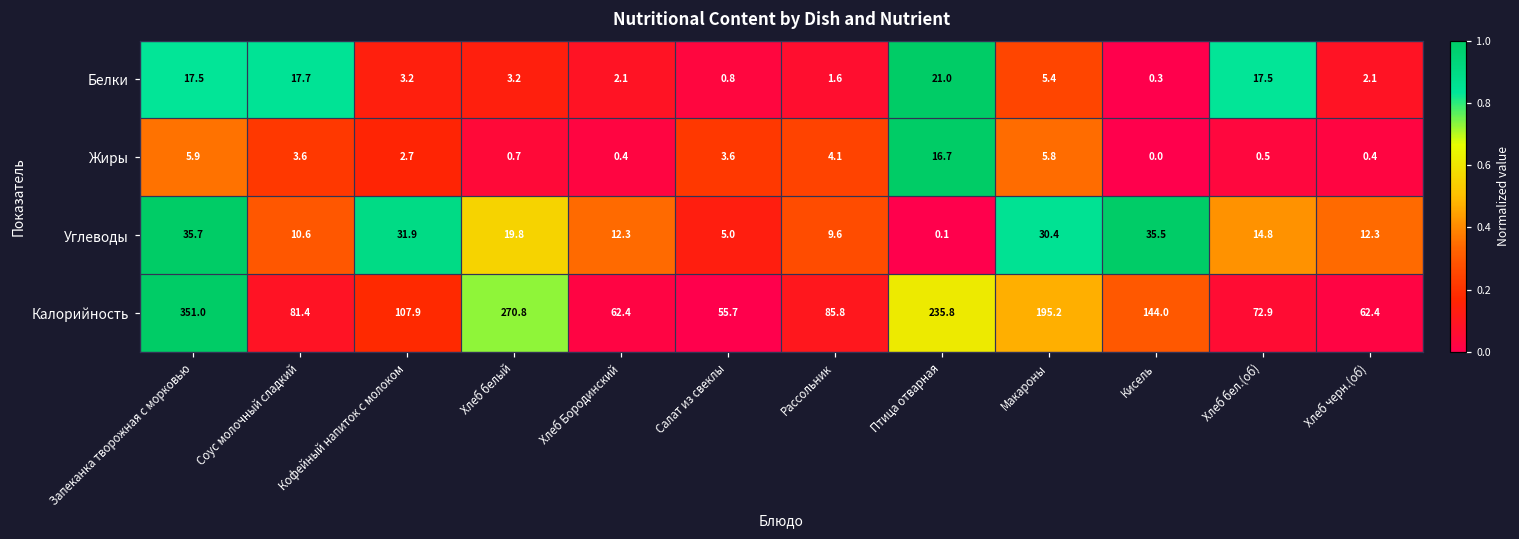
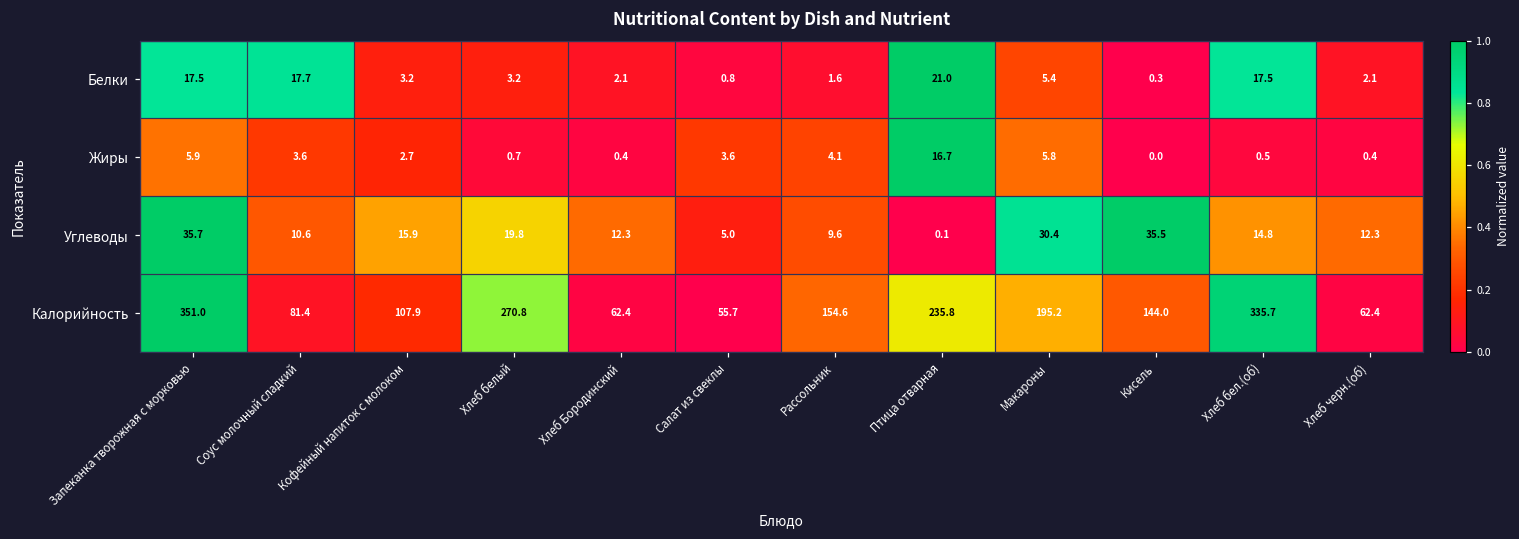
Углеводы, Кофейный напиток с молоком: 31.9 -> 15.9
Калорийность, Рассольник: 85.8 -> 154.6
Калорийность, Хлеб бел.(об): 72.9 -> 335.7
